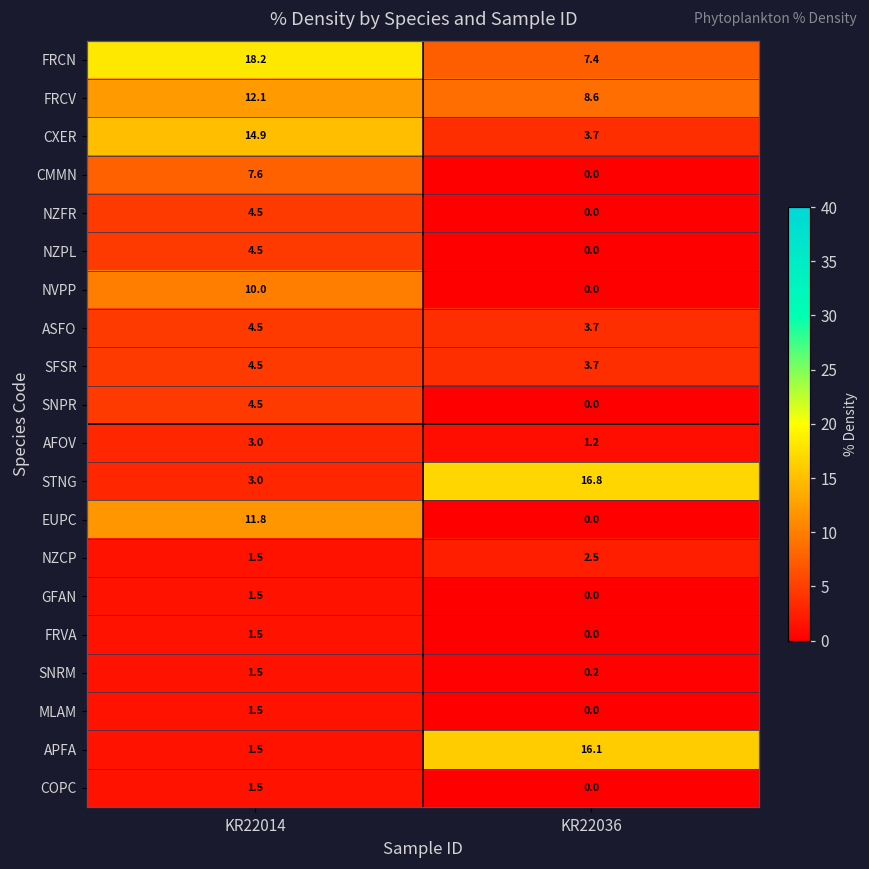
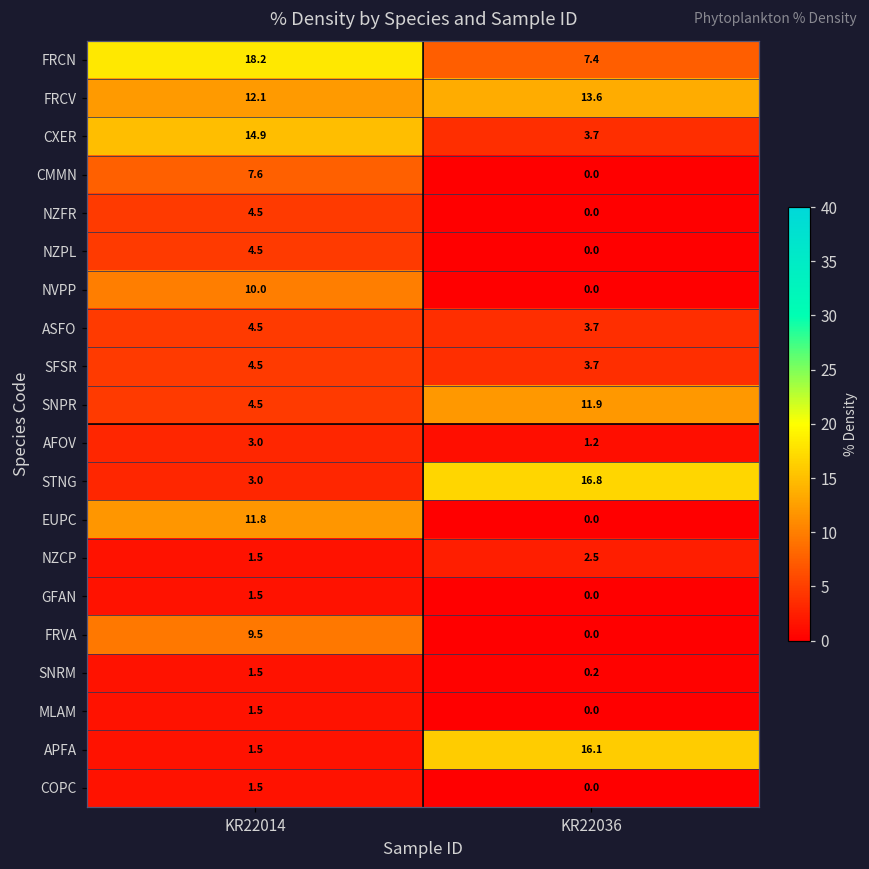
FRCV, KR22036: 8.6 -> 13.6
SNPR, KR22036: 0.0 -> 11.9
FRVA, KR22014: 1.5 -> 9.5
